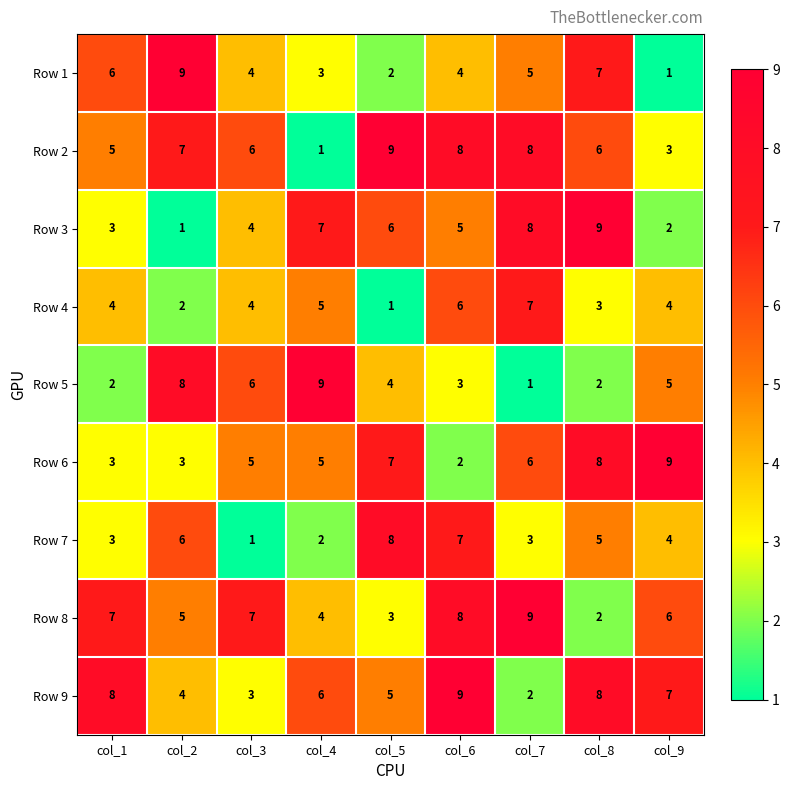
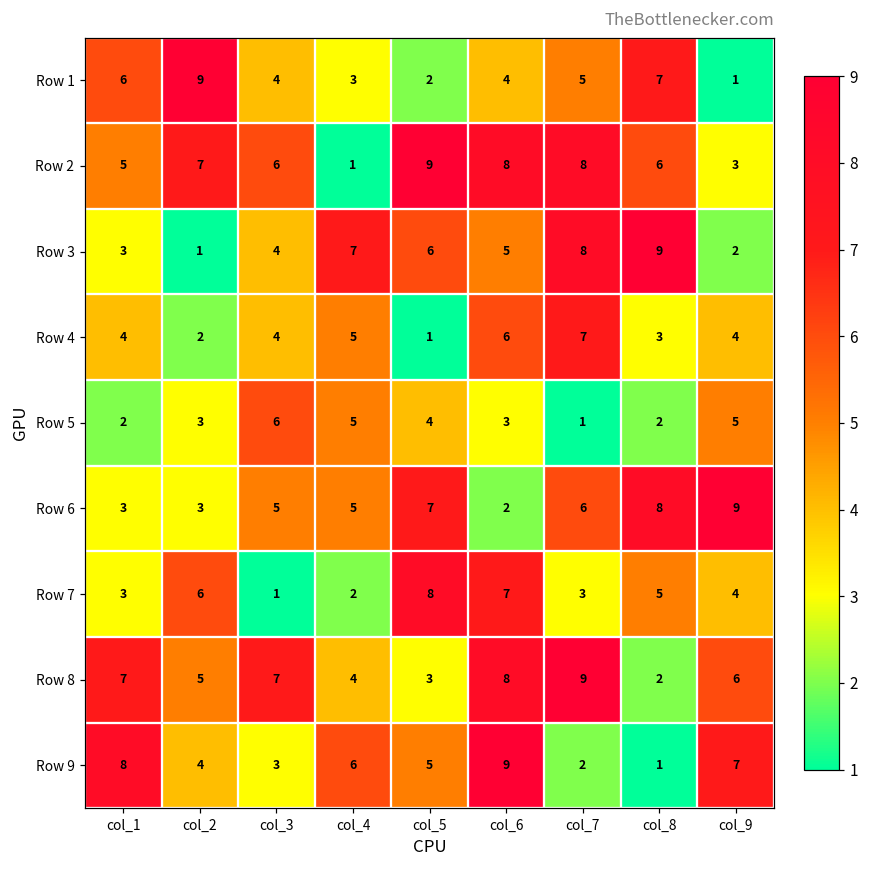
Row 5, col_2: 8 -> 3
Row 5, col_4: 9 -> 5
Row 9, col_8: 8 -> 1
